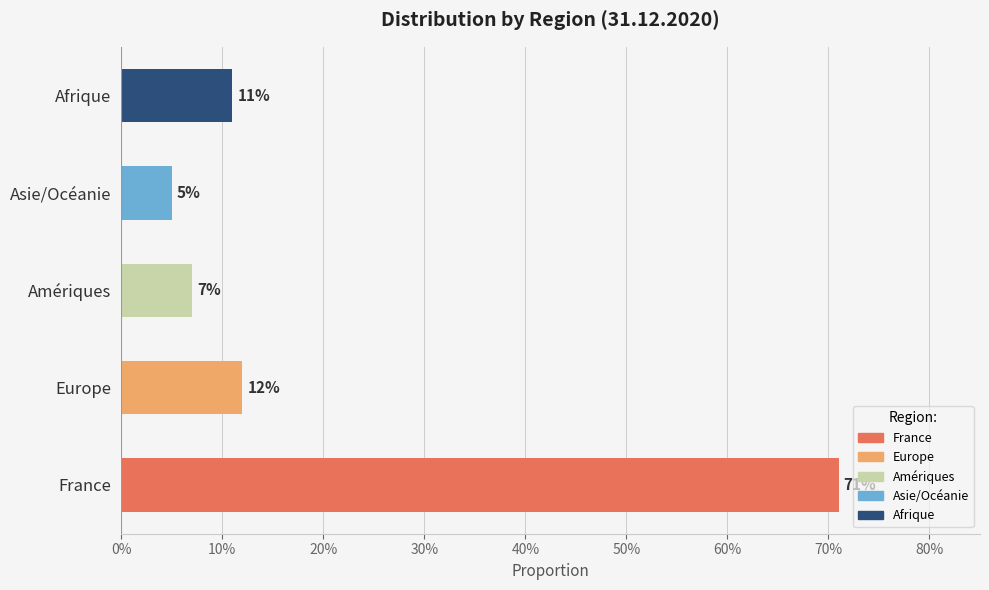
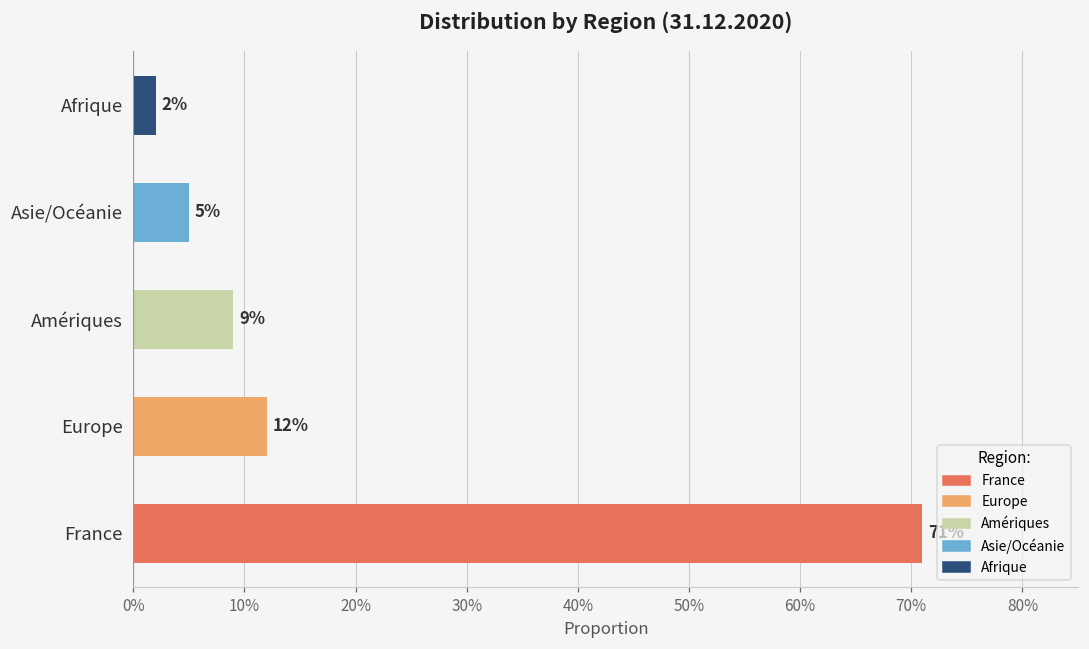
Afrique: 11% -> 2%
Amériques: 7% -> 9%
